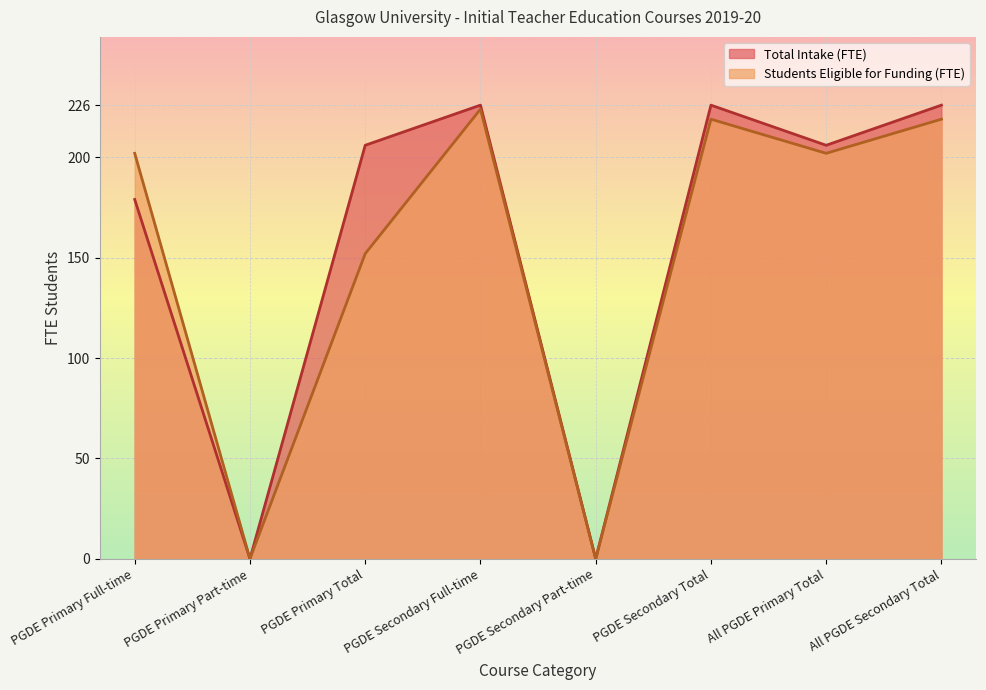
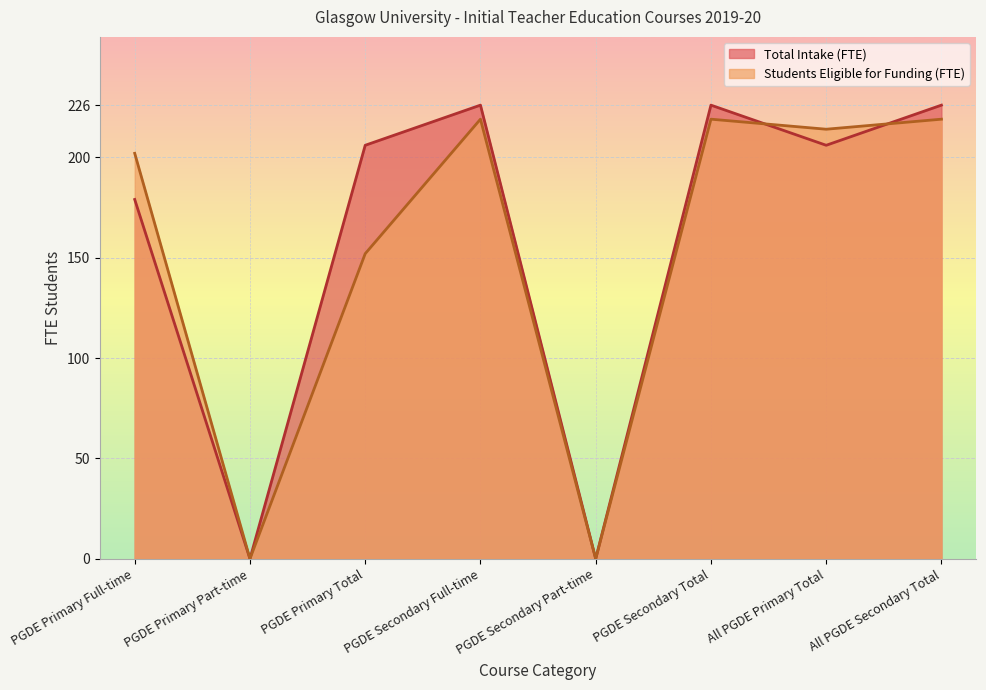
Students Eligible for Funding (FTE), PGDE Secondary Full-time: 224 -> 219
Students Eligible for Funding (FTE), All PGDE Primary Total: 202 -> 214
